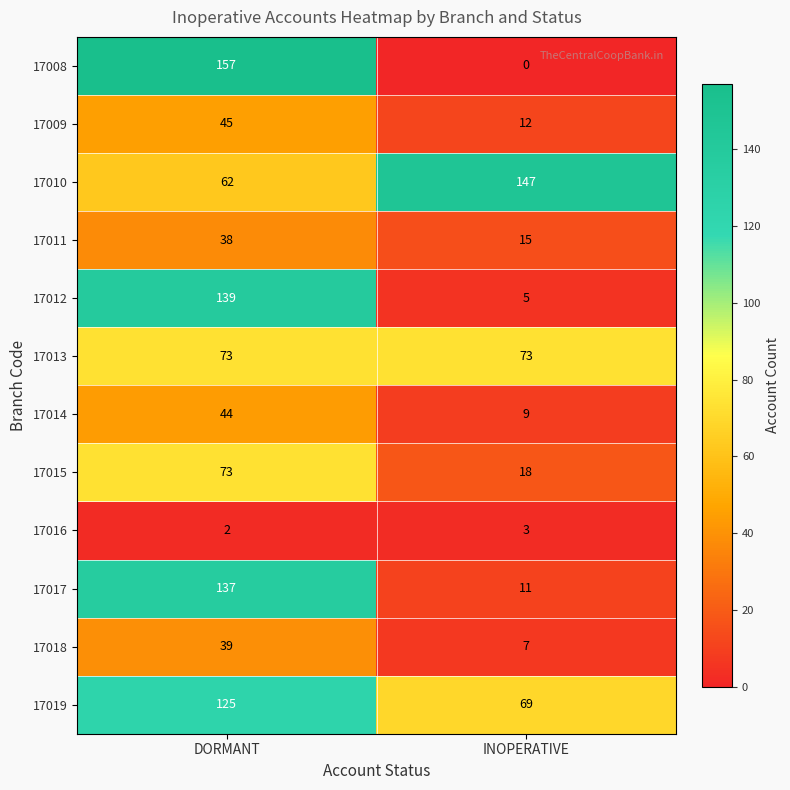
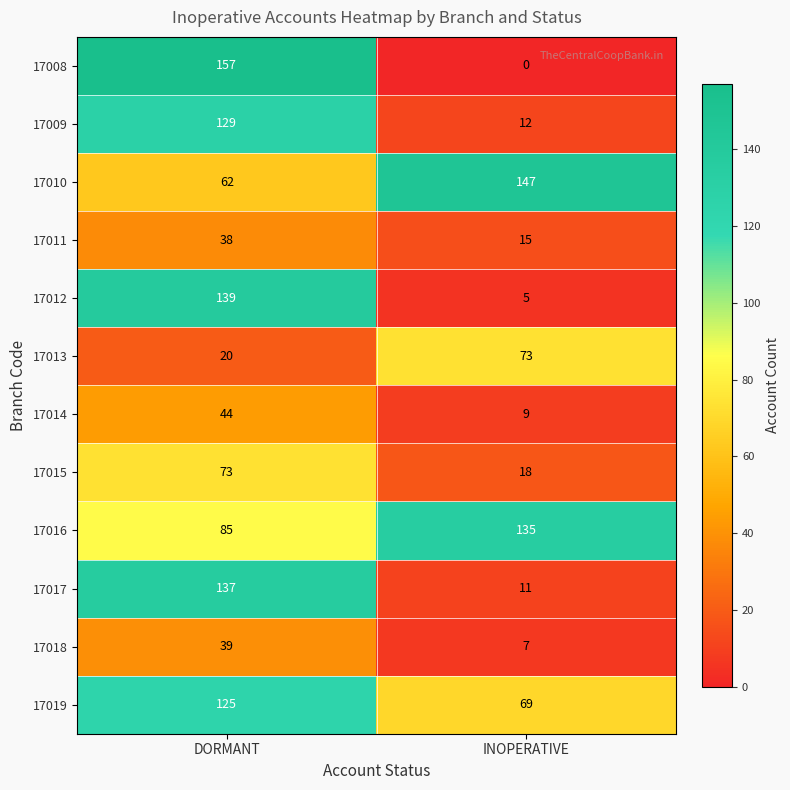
17009, DORMANT: 45 -> 129
17013, DORMANT: 73 -> 20
17016, DORMANT: 2 -> 85
17016, INOPERATIVE: 3 -> 135
